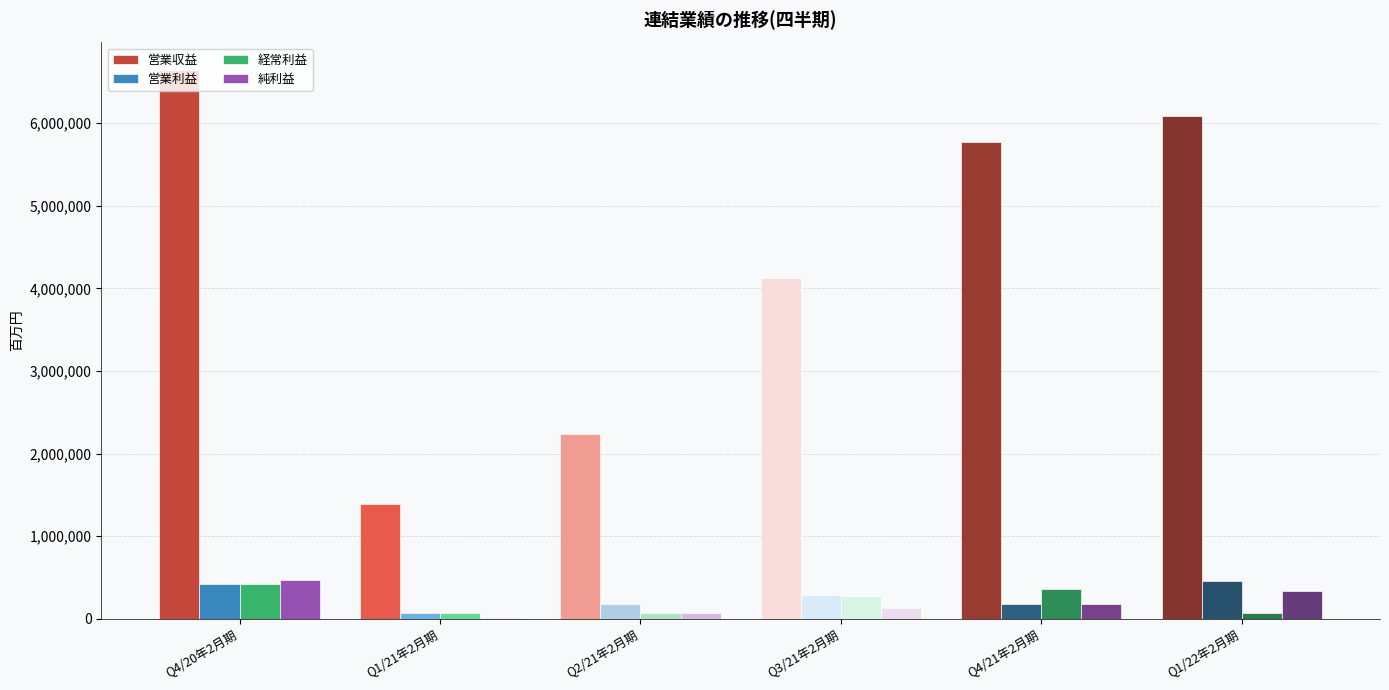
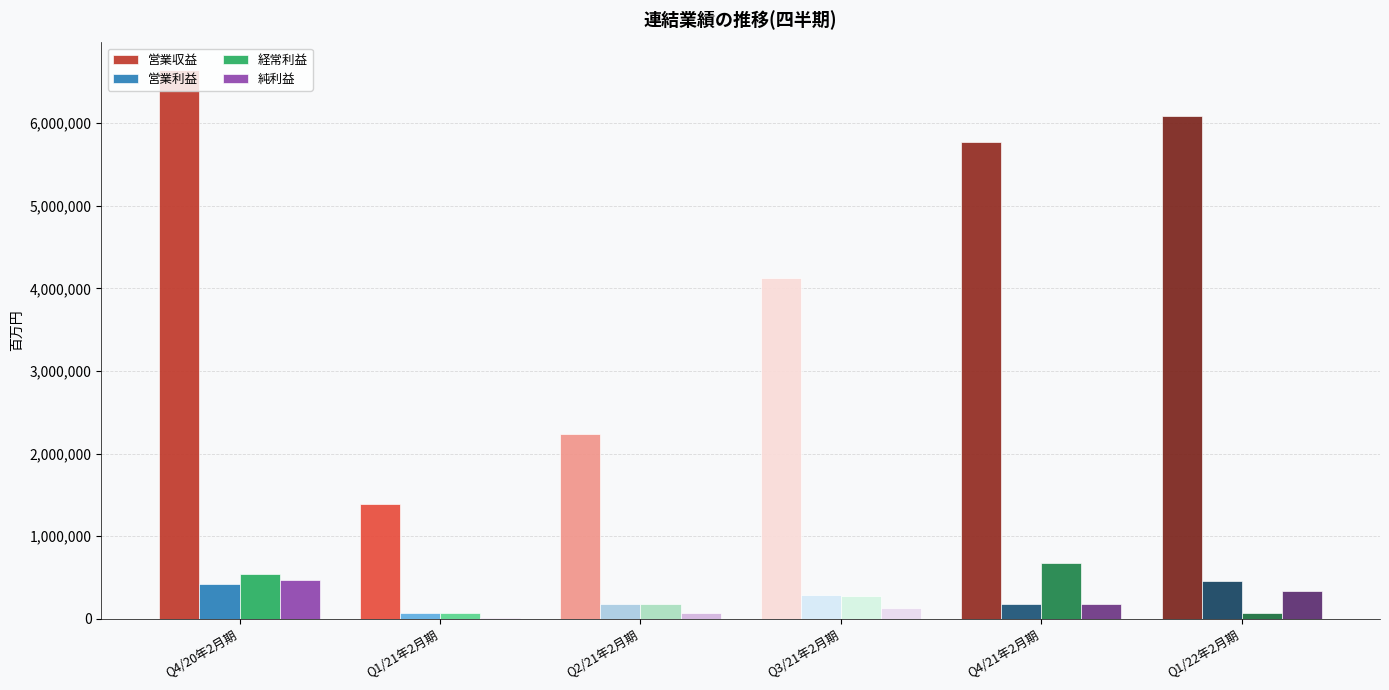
経常利益, Q4/20年2月期: 400,000 -> 500,000
経常利益, Q2/21年2月期: 100,000 -> 200,000
経常利益, Q4/21年2月期: 400,000 -> 700,000
